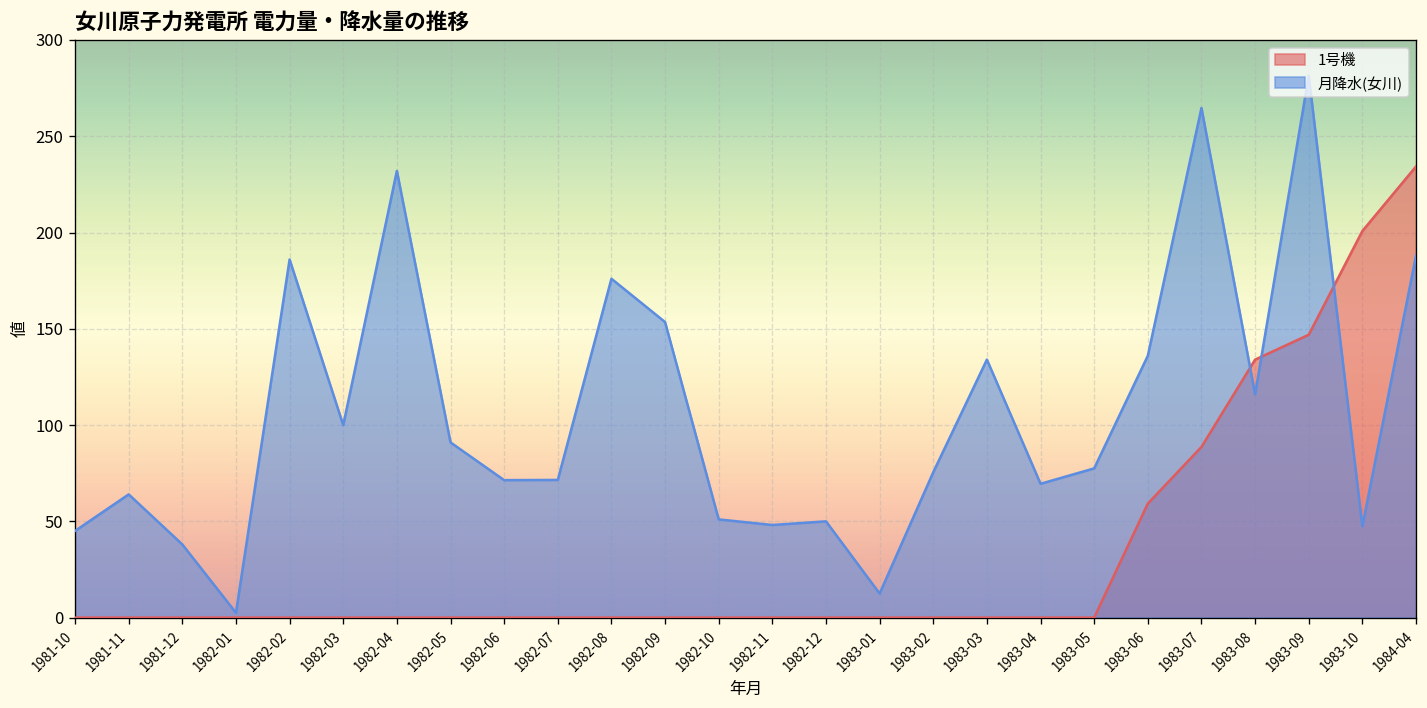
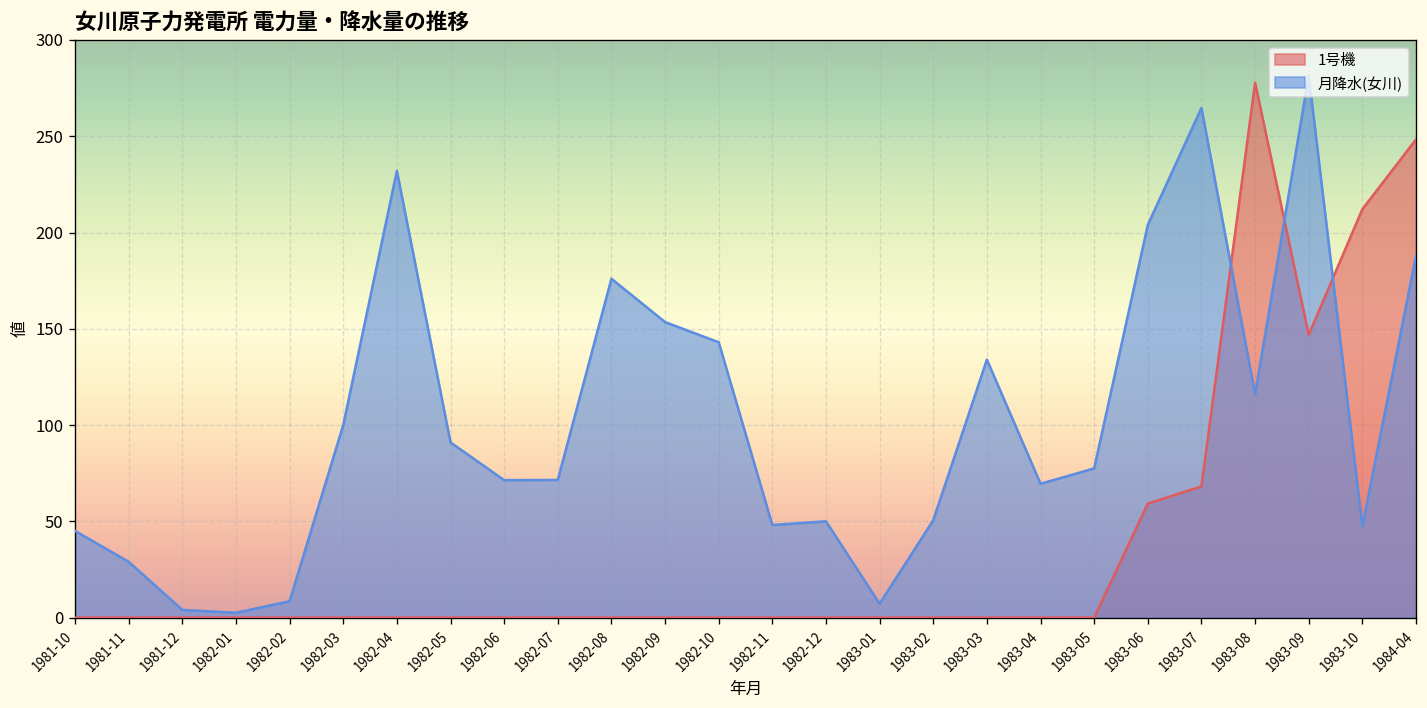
月降水(女川), 1981-11: 64 -> 29
月降水(女川), 1981-12: 38 -> 4
月降水(女川), 1982-02: 186 -> 9
月降水(女川), 1982-10: 51 -> 143
月降水(女川), 1983-01: 13 -> 7
月降水(女川), 1983-02: 76 -> 51
月降水(女川), 1983-06: 136 -> 204
1号機, 1983-07: 89 -> 68
1号機, 1983-08: 134 -> 278
1号機, 1983-10: 201 -> 212
1号機, 1984-04: 234 -> 248
